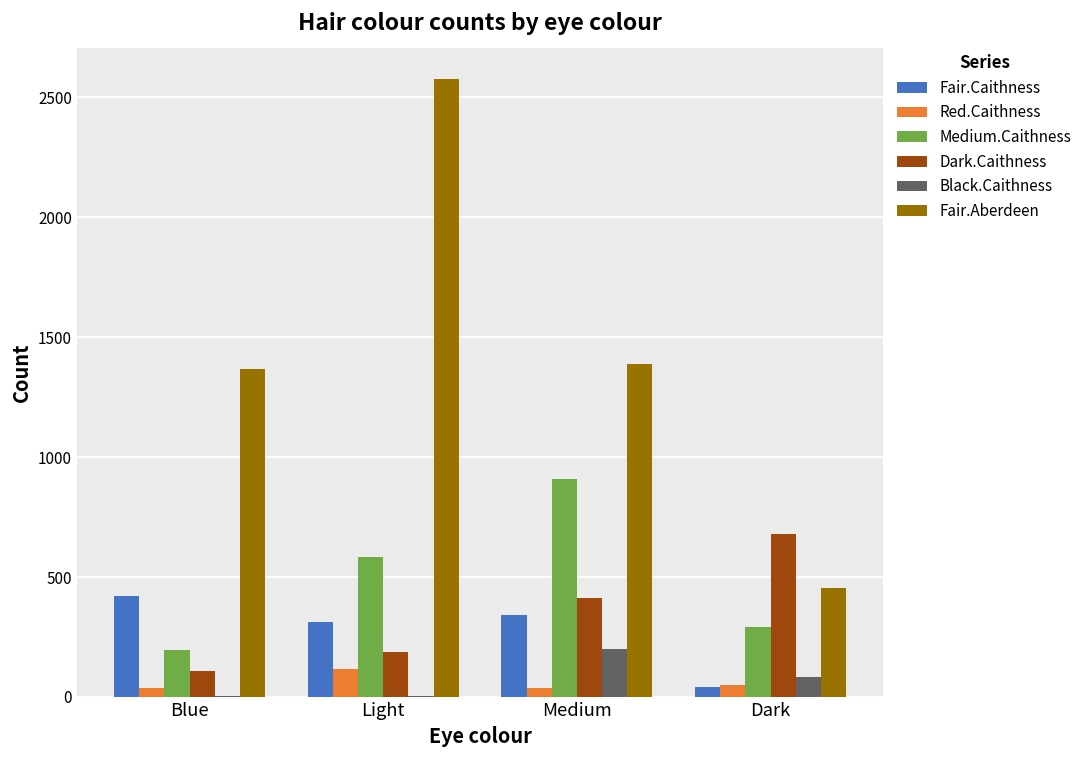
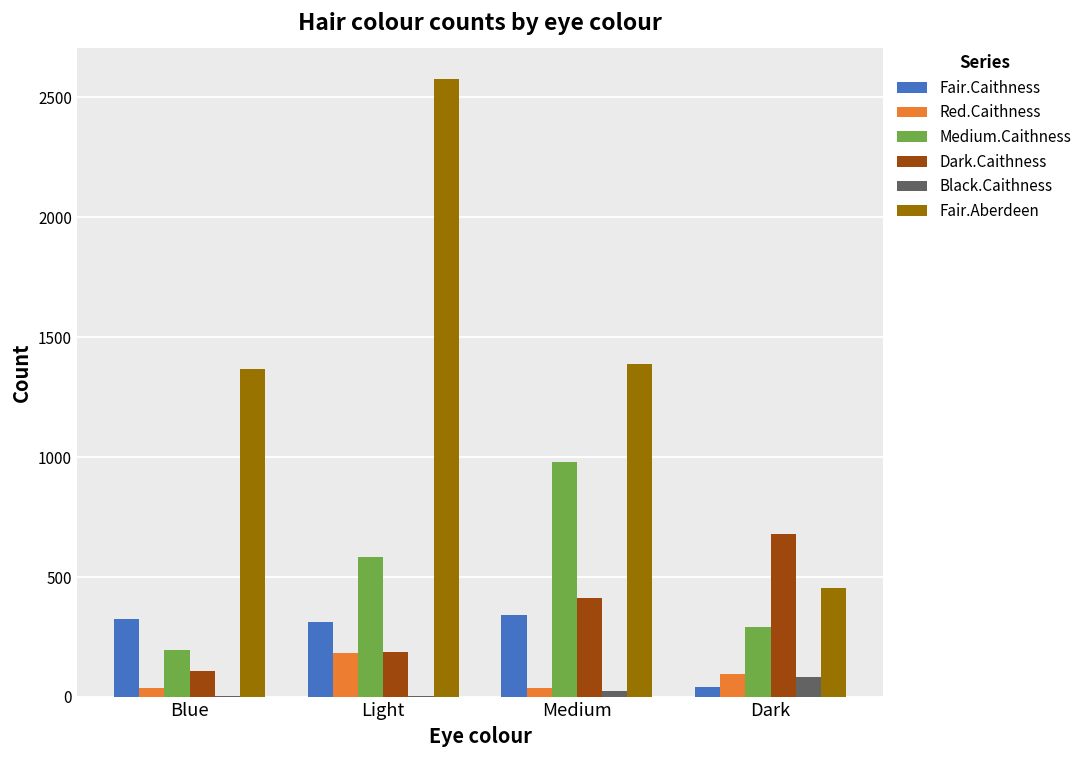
Fair.Caithness, Blue: 420 -> 330
Red.Caithness, Light: 120 -> 180
Medium.Caithness, Medium: 910 -> 980
Black.Caithness, Medium: 200 -> 30
Red.Caithness, Dark: 50 -> 90
